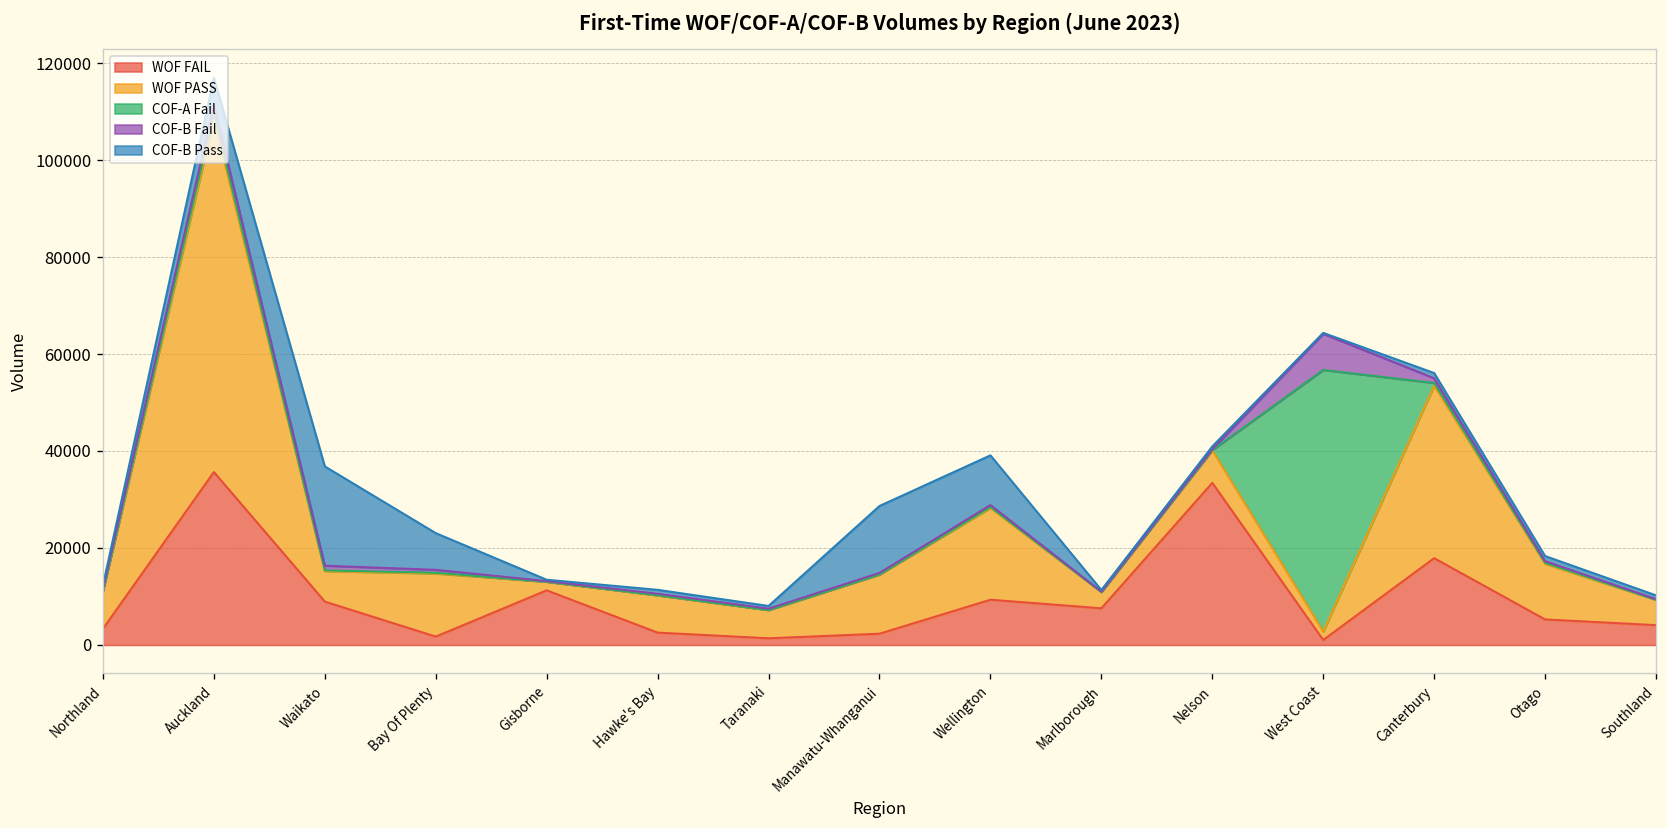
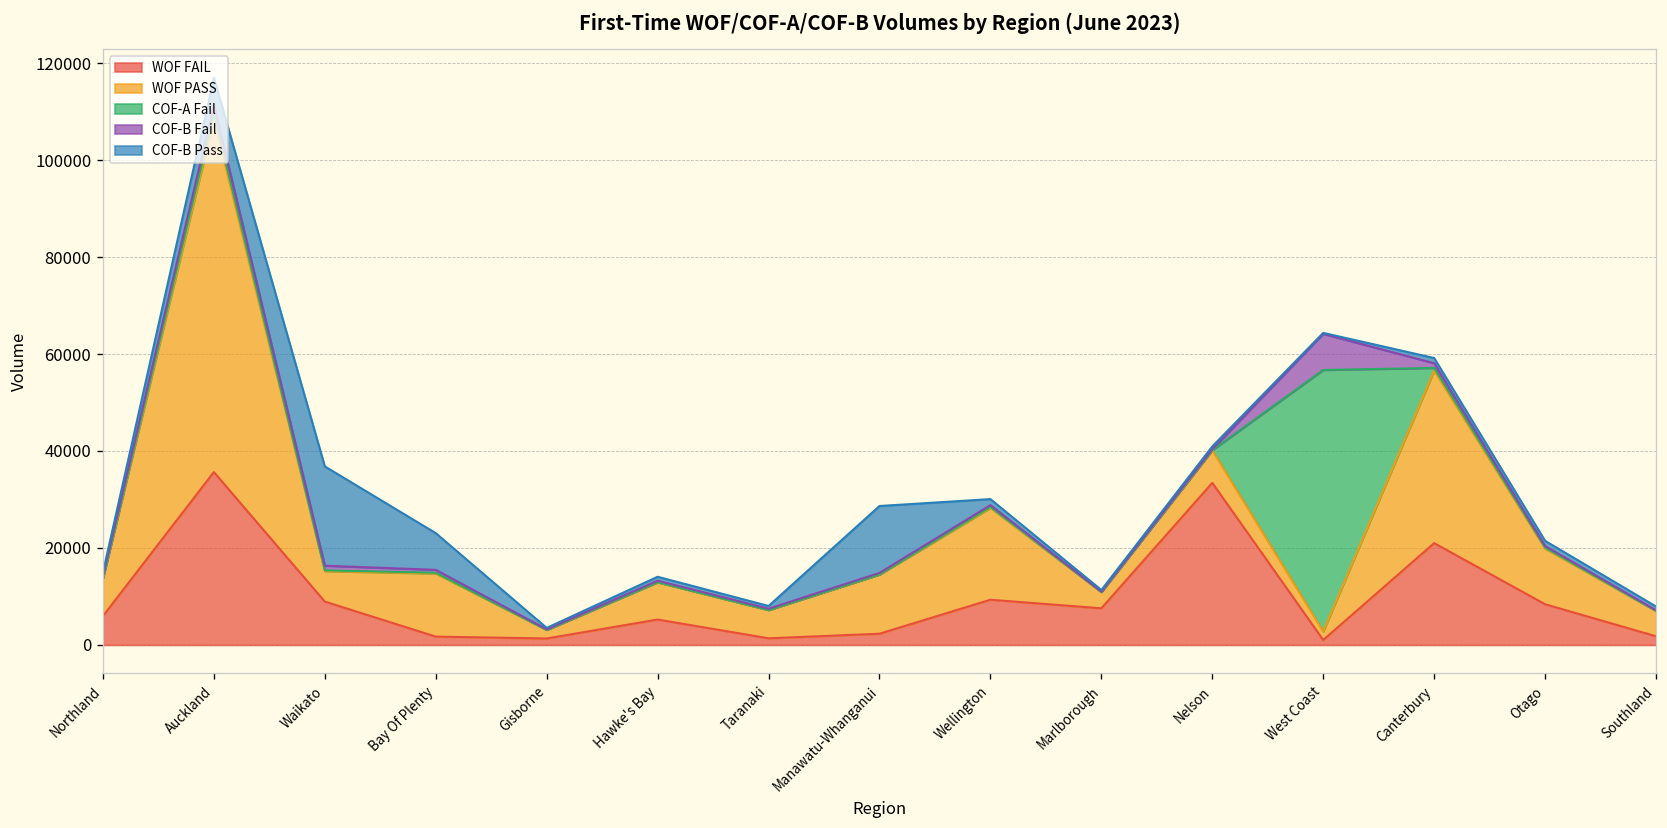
WOF FAIL, Northland: 3000 -> 6000
WOF FAIL, Gisborne: 11000 -> 1000
WOF FAIL, Hawke's Bay: 3000 -> 5000
COF-B Pass, Wellington: 10000 -> 1000
WOF FAIL, Canterbury: 18000 -> 21000
WOF FAIL, Otago: 5000 -> 8000
WOF FAIL, Southland: 4000 -> 2000
